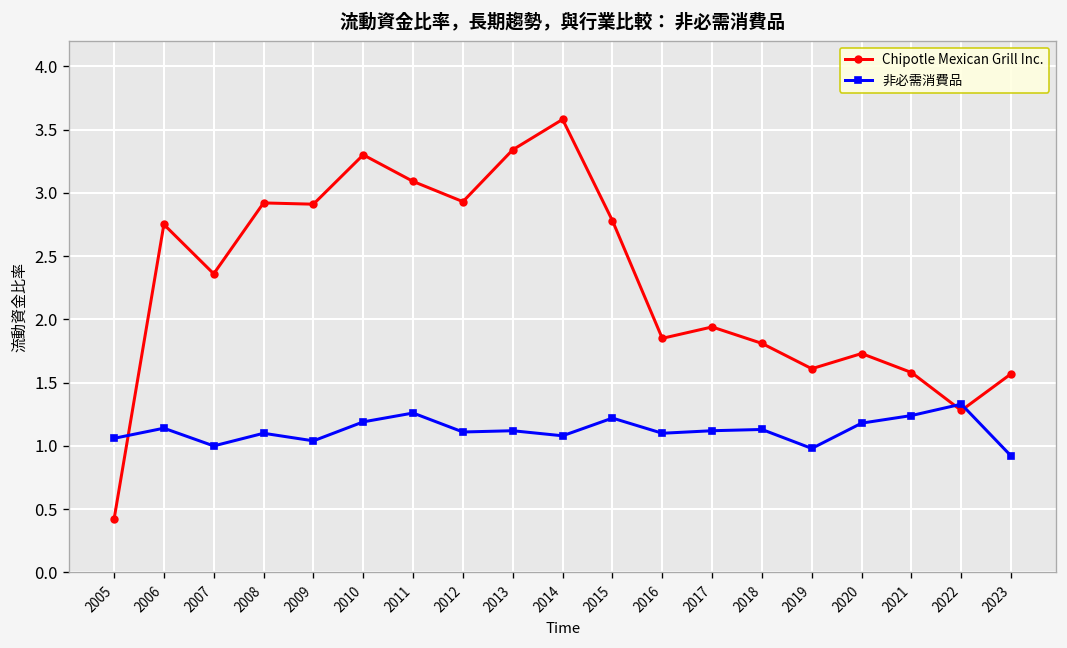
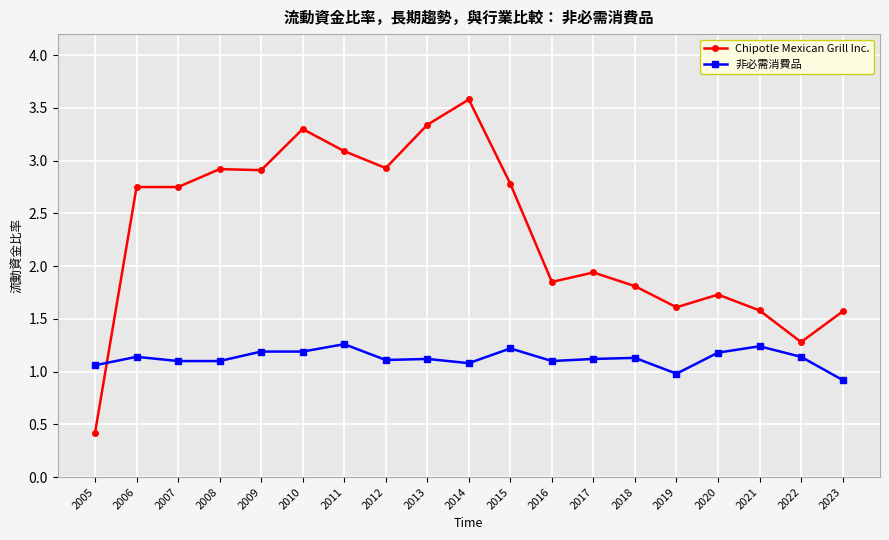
Chipotle Mexican Grill Inc., 2007: 2.36 -> 2.75
非必需消費品, 2007: 1.0 -> 1.1
非必需消費品, 2009: 1.04 -> 1.19
非必需消費品, 2022: 1.33 -> 1.14
